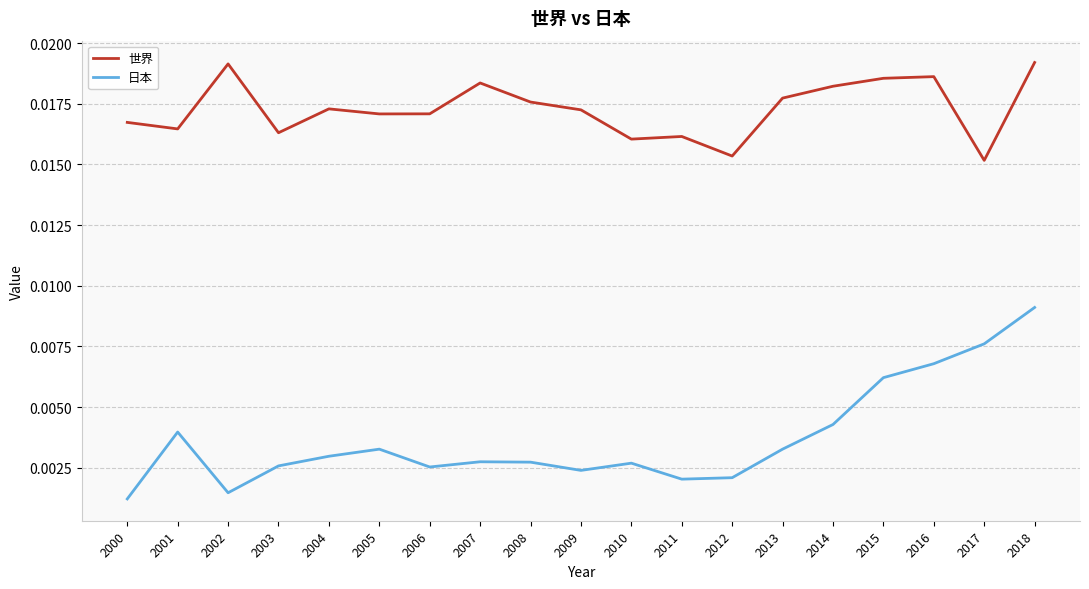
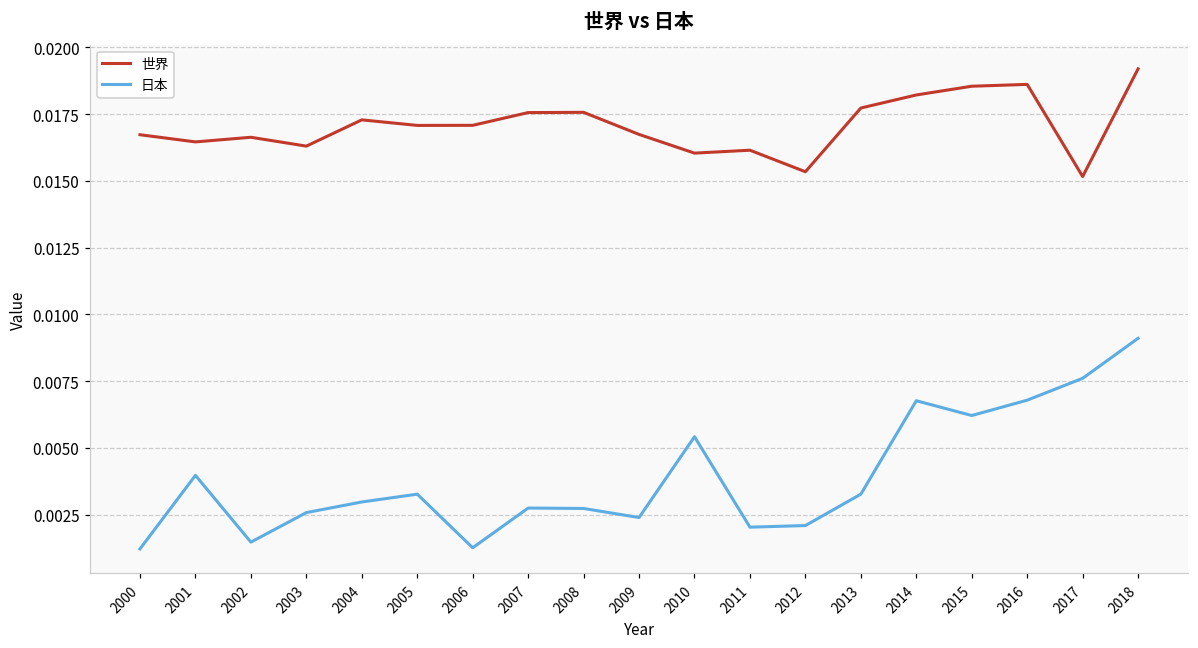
世界, 2002: 0.0191 -> 0.0166
日本, 2006: 0.0025 -> 0.0013
世界, 2007: 0.0184 -> 0.0176
世界, 2009: 0.0172 -> 0.0167
日本, 2010: 0.0027 -> 0.0054
日本, 2014: 0.0043 -> 0.0068
